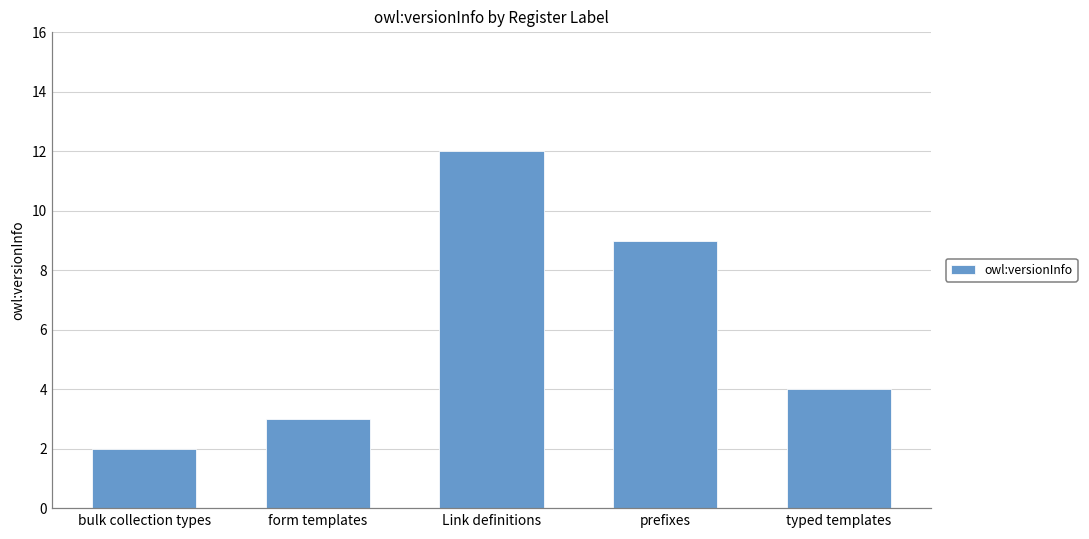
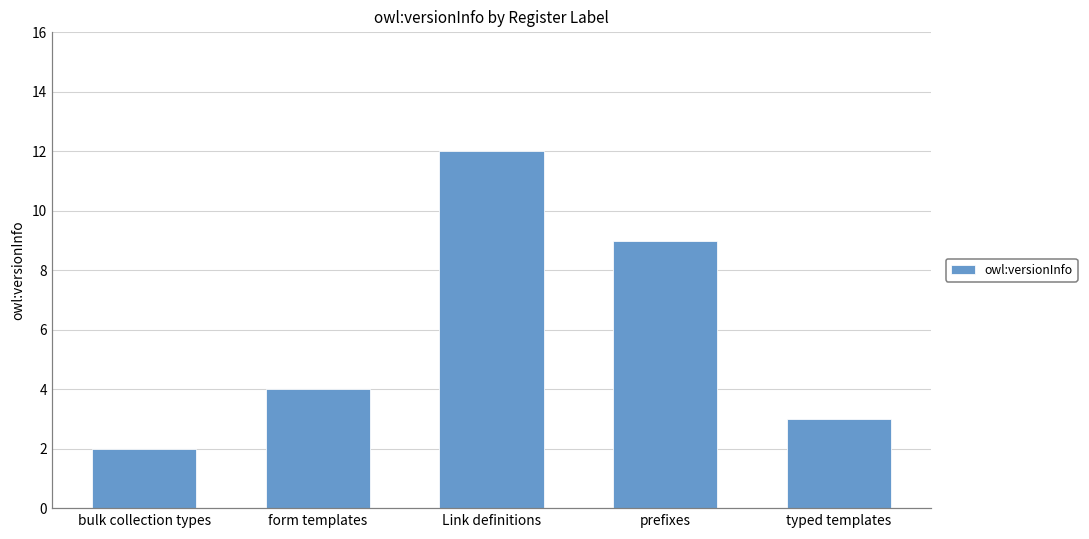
form templates: 3 -> 4
typed templates: 4 -> 3
